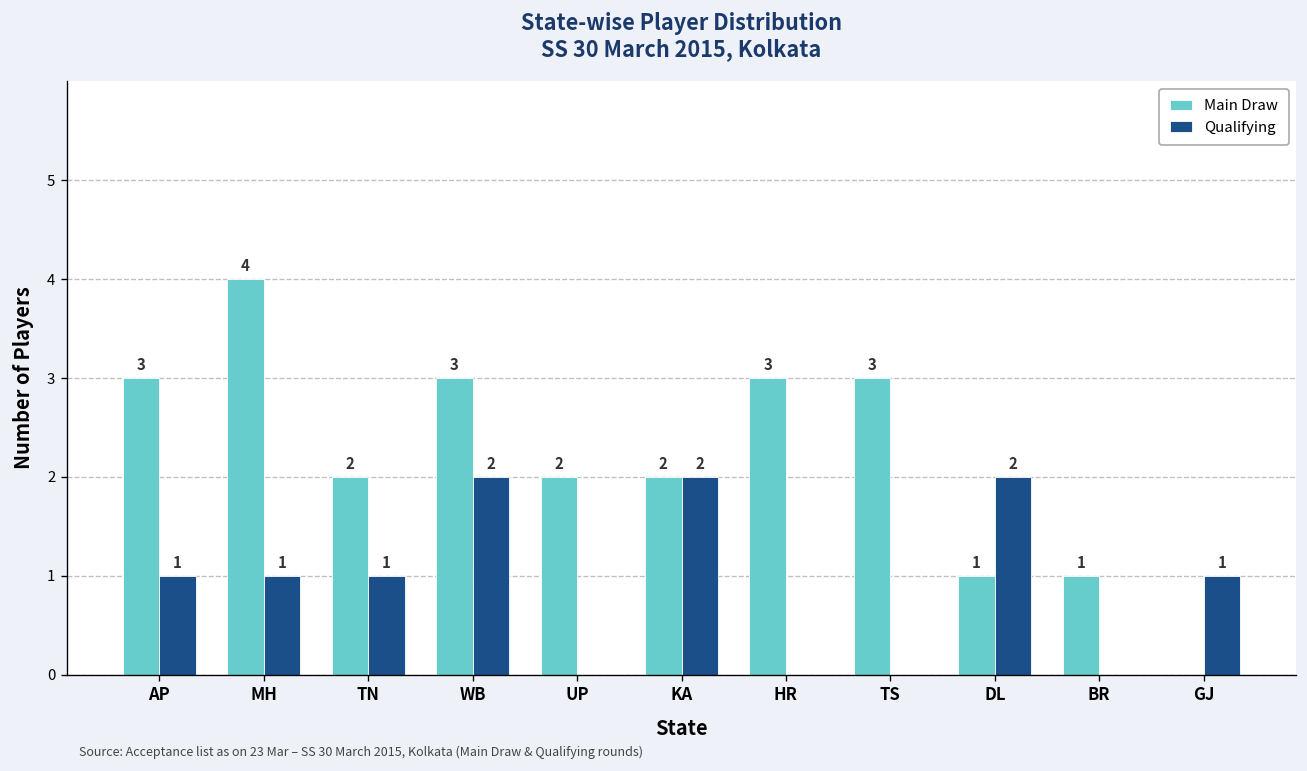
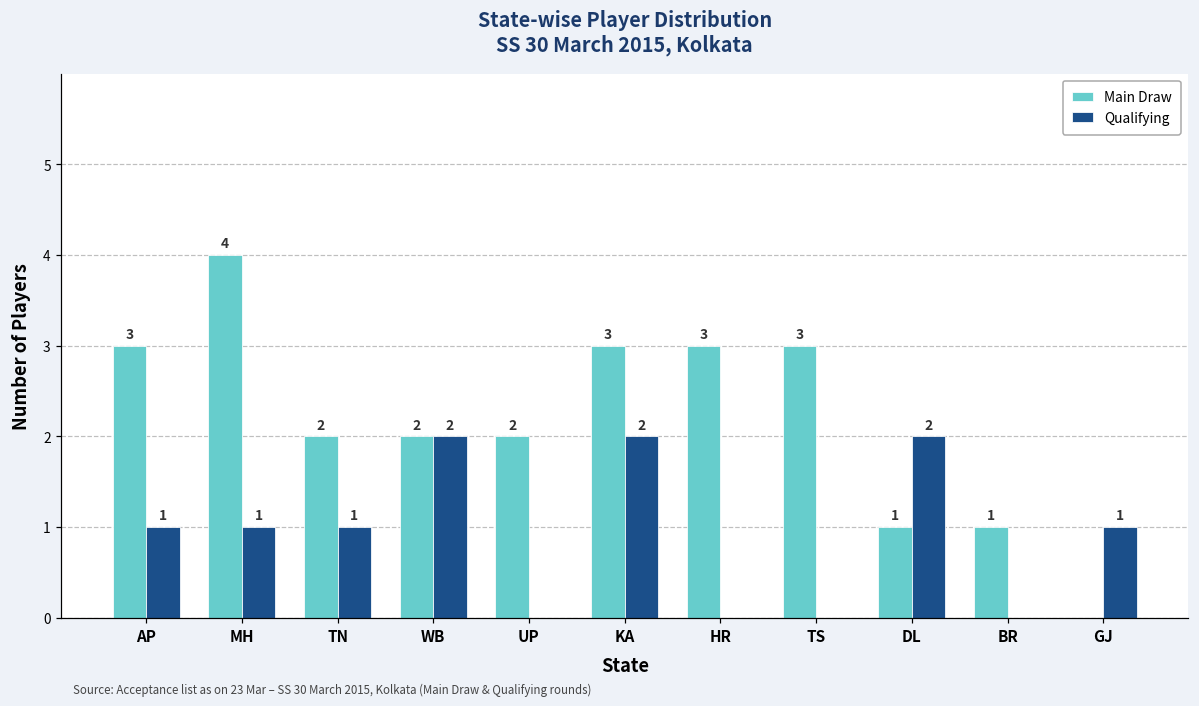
Main Draw, WB: 3 -> 2
Main Draw, KA: 2 -> 3
